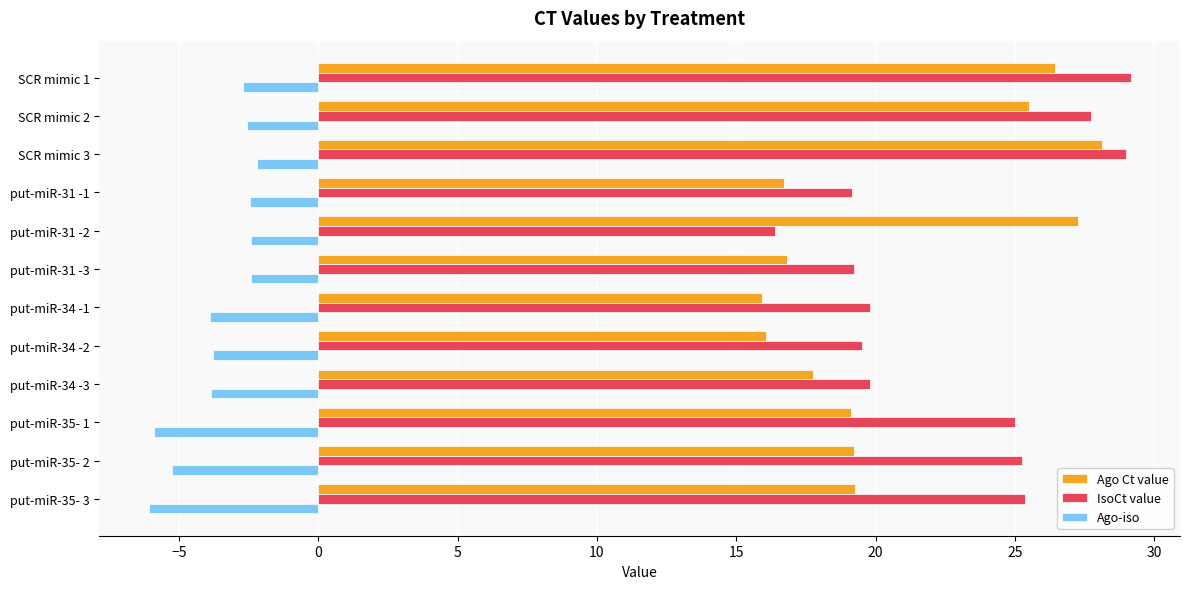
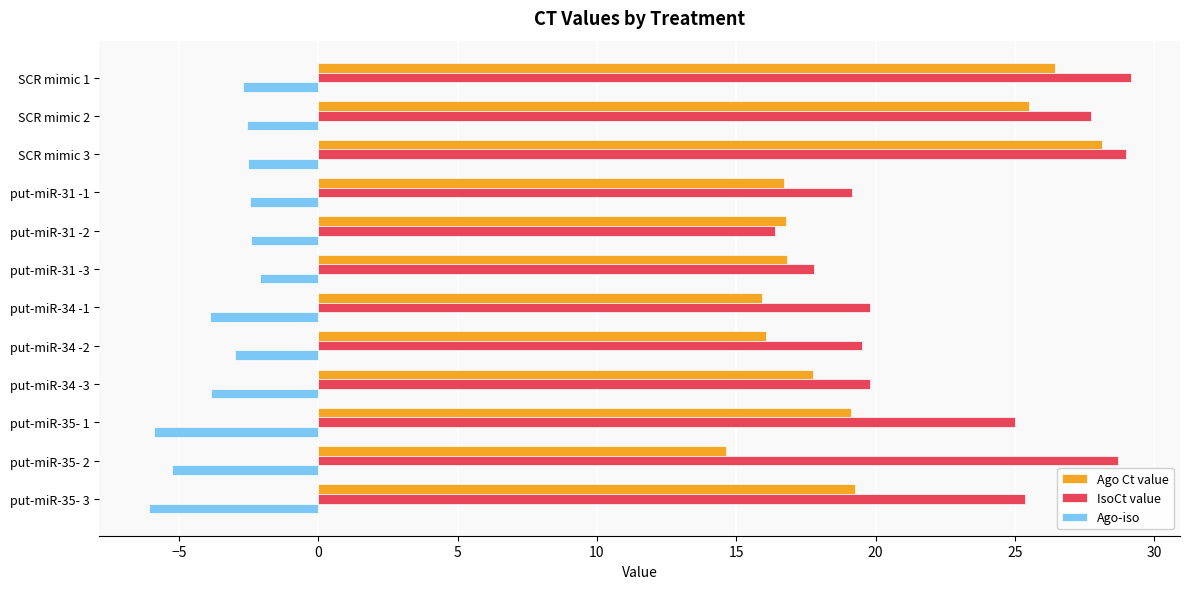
Ago-iso, SCR mimic 3: -2.2 -> -2.5
Ago Ct value, put-miR-31 -2: 27.3 -> 16.8
IsoCt value, put-miR-31 -3: 19.2 -> 17.8
Ago-iso, put-miR-31 -3: -2.4 -> -2.1
Ago-iso, put-miR-34 -2: -3.8 -> -3.0
Ago Ct value, put-miR-35- 2: 19.2 -> 14.6
IsoCt value, put-miR-35- 2: 25.2 -> 28.7
